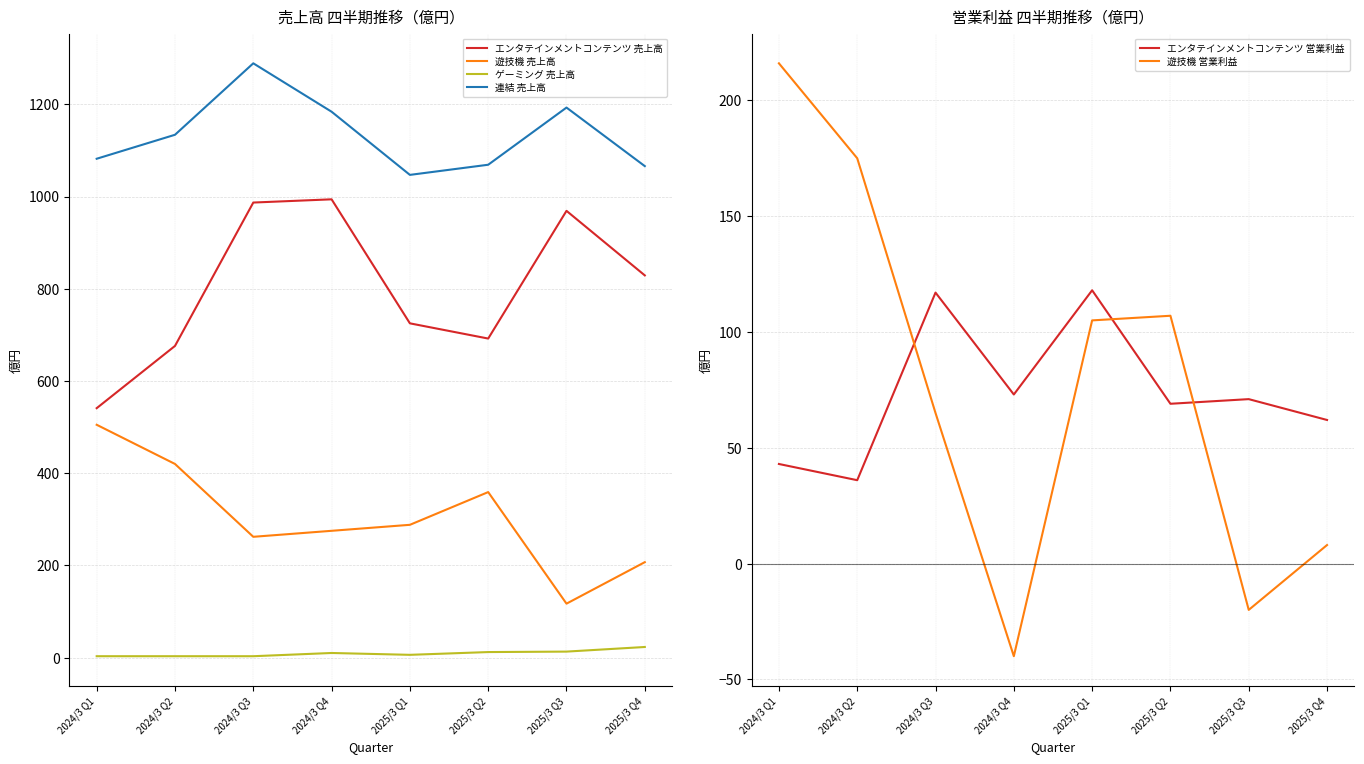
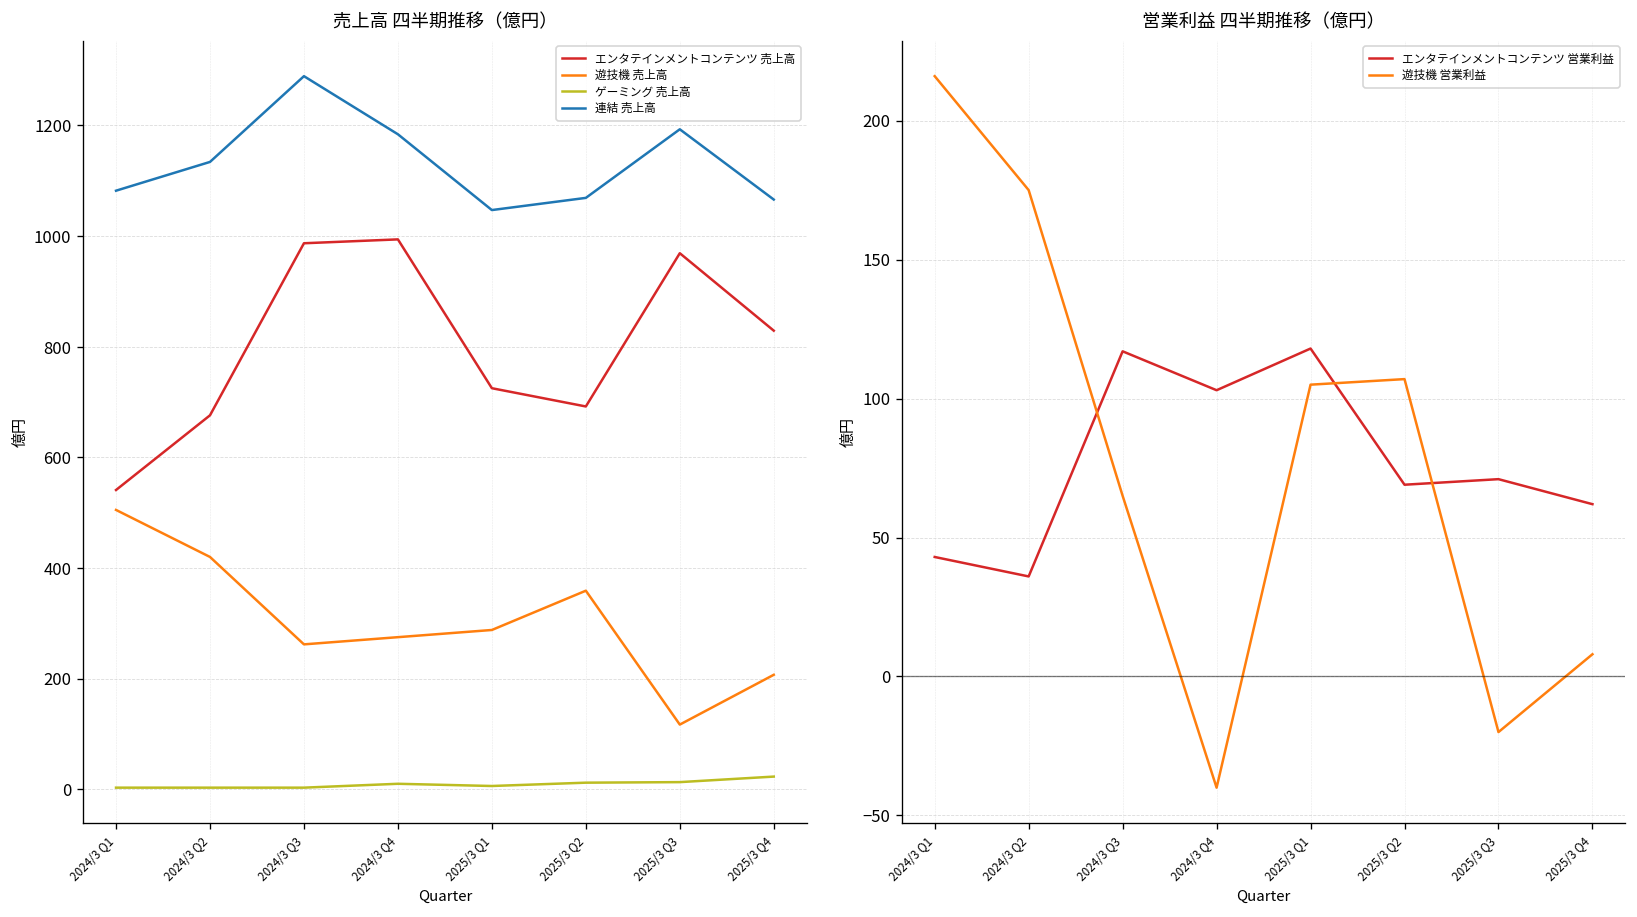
営業利益 四半期推移（億円）, エンタテインメントコンテンツ 営業利益, 2024/3 Q4: 73 -> 103
